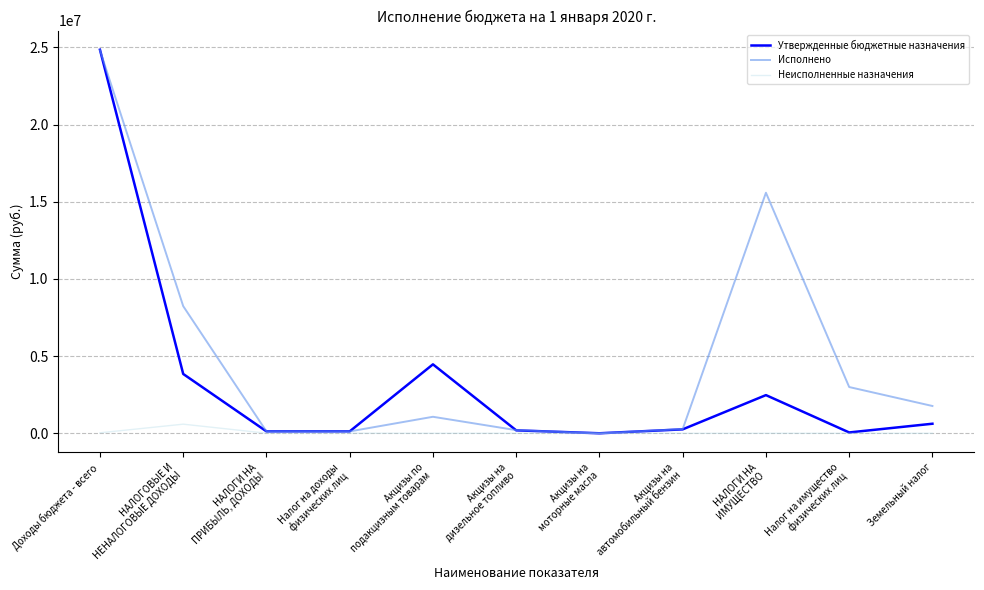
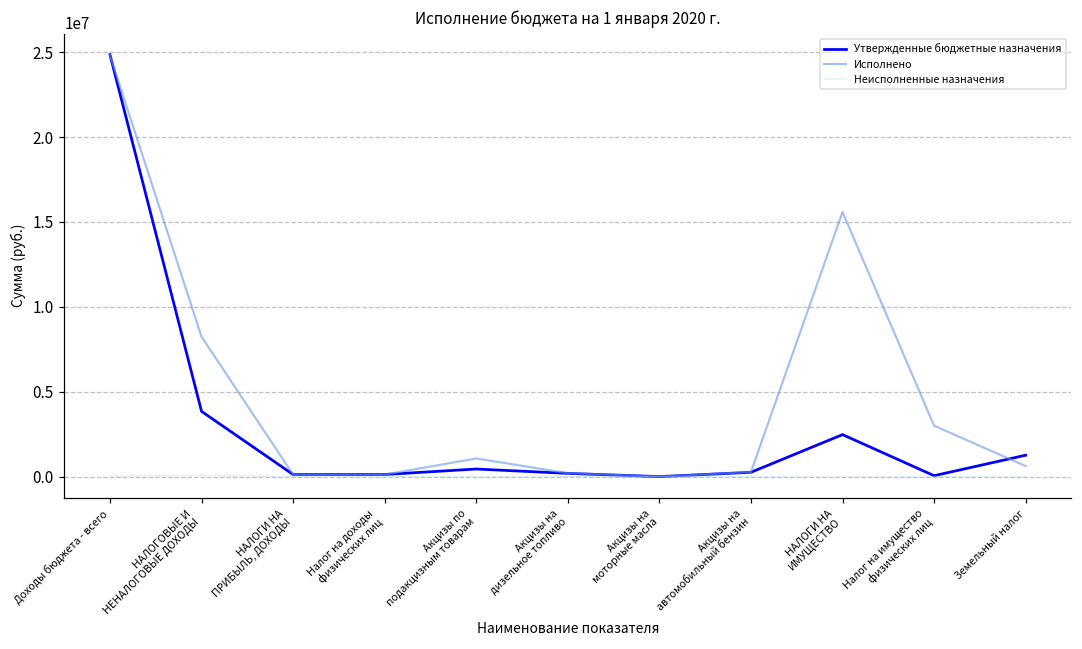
Неисполненные назначения, НАЛОГОВЫЕ И НЕНАЛОГОВЫЕ ДОХОДЫ: 600000 -> 100000
Утвержденные бюджетные назначения, Акцизы по подакцизным товарам: 4500000 -> 400000
Утвержденные бюджетные назначения, Земельный налог: 600000 -> 1300000
Исполнено, Земельный налог: 1800000 -> 600000
